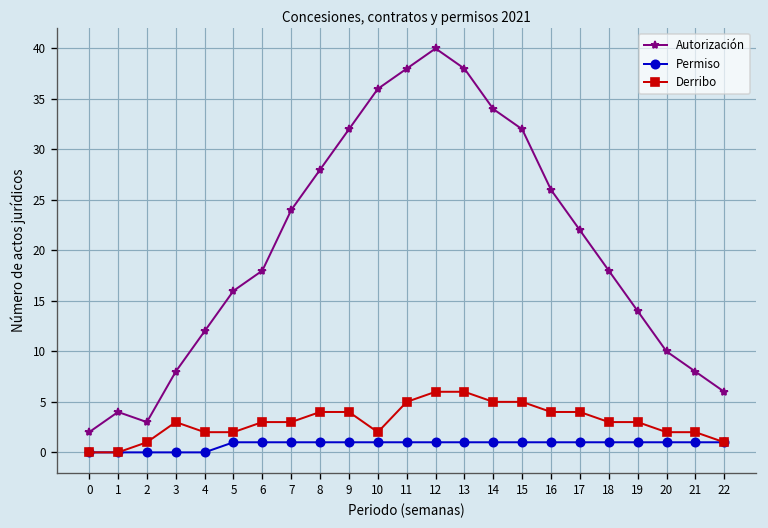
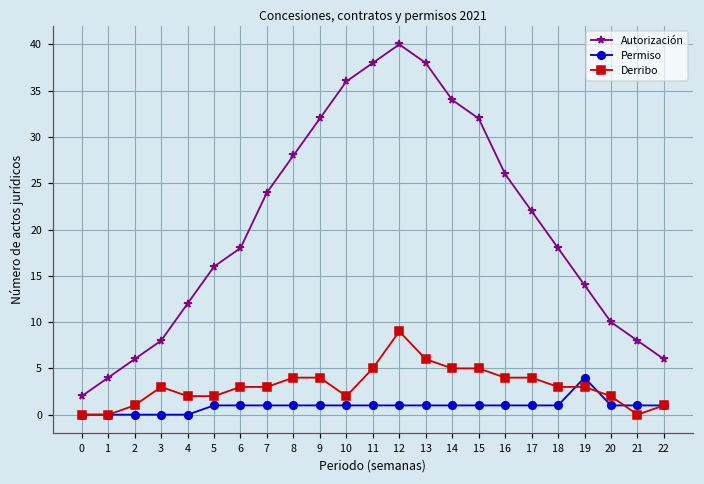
Autorización, 2: 3 -> 6
Derribo, 12: 6 -> 9
Permiso, 19: 1 -> 4
Derribo, 21: 2 -> 0
